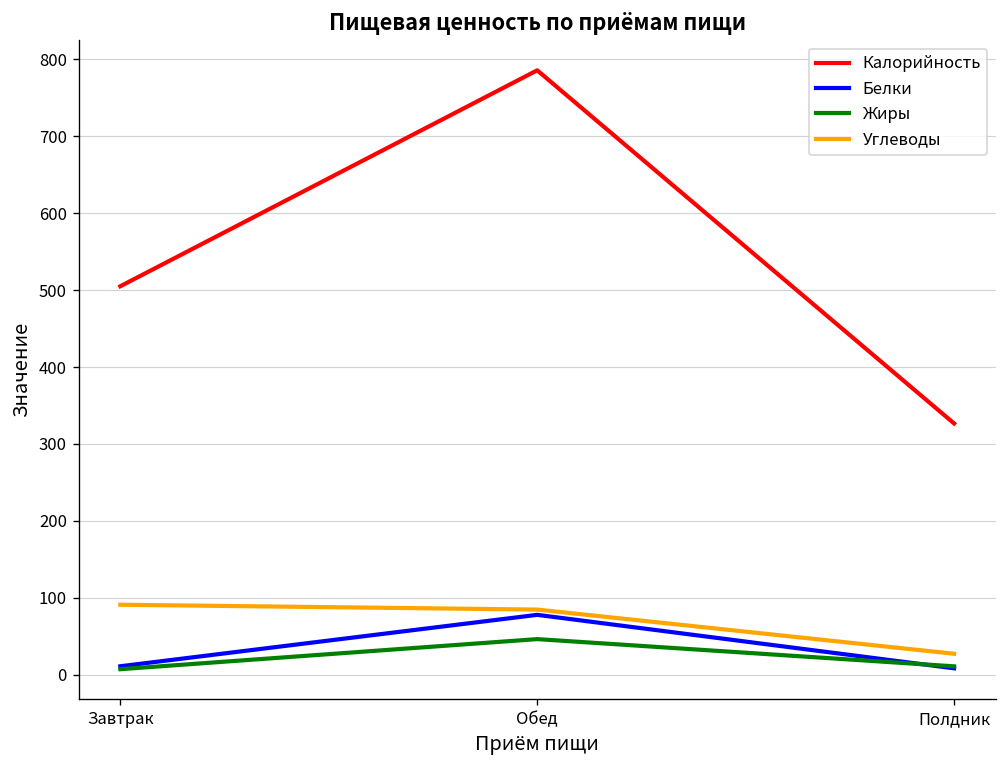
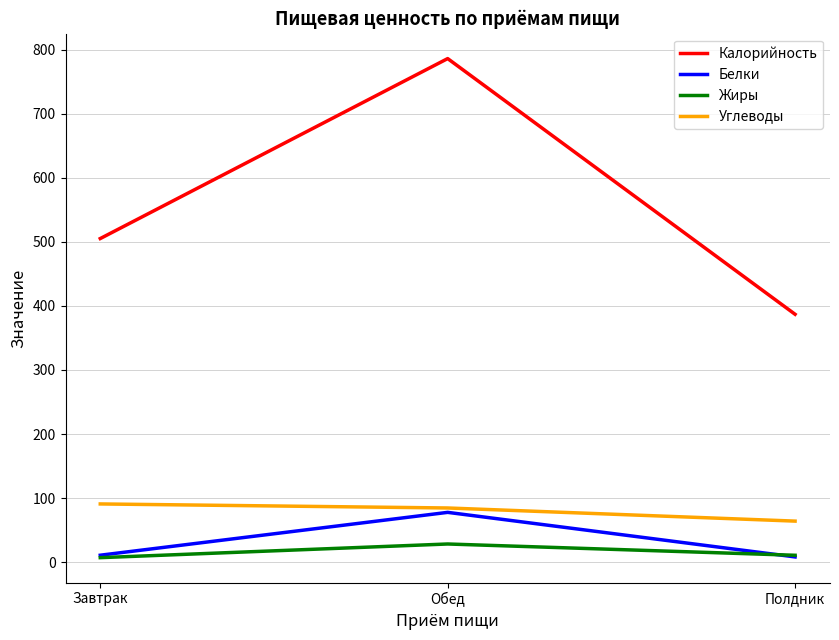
Жиры, Обед: 50 -> 30
Калорийность, Полдник: 330 -> 390
Углеводы, Полдник: 30 -> 60
